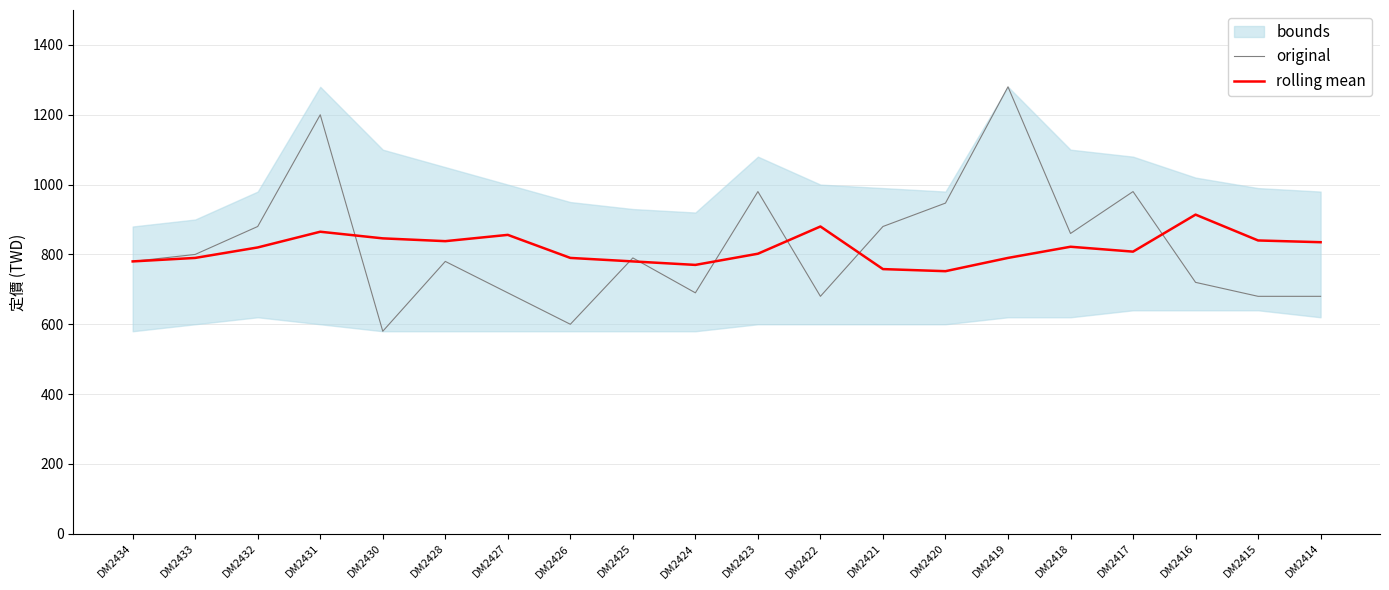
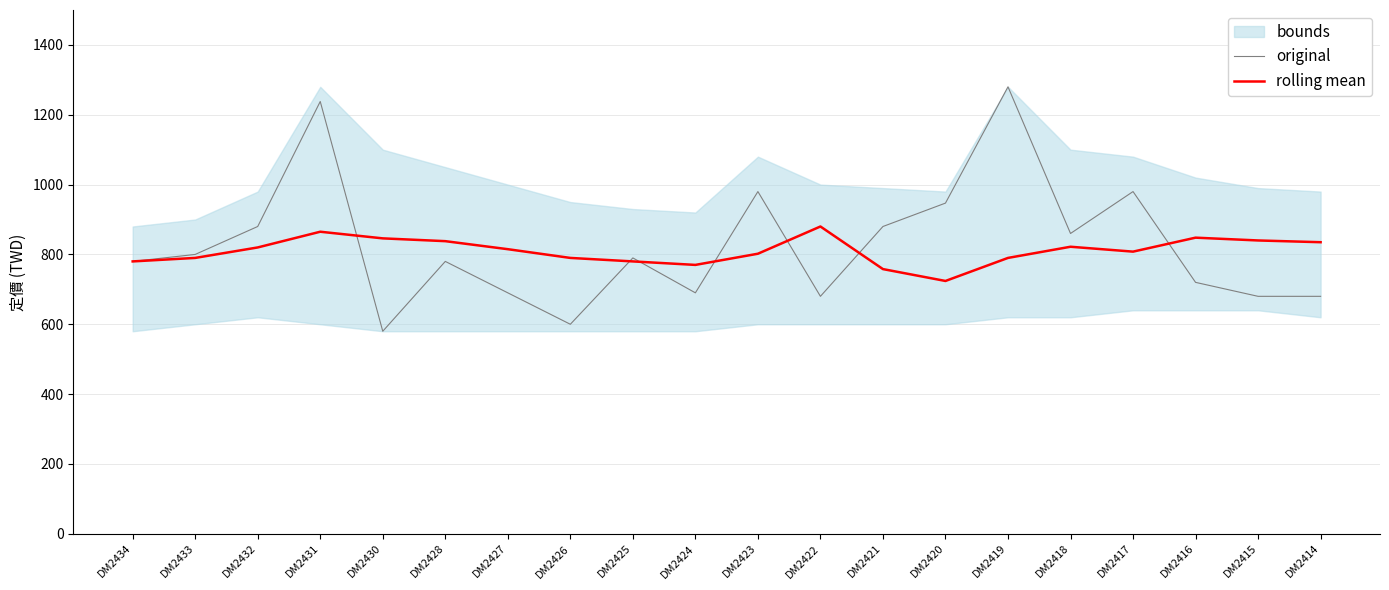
original, DM2431: 1200 -> 1240
rolling mean, DM2427: 860 -> 820
rolling mean, DM2420: 750 -> 720
rolling mean, DM2416: 910 -> 850
